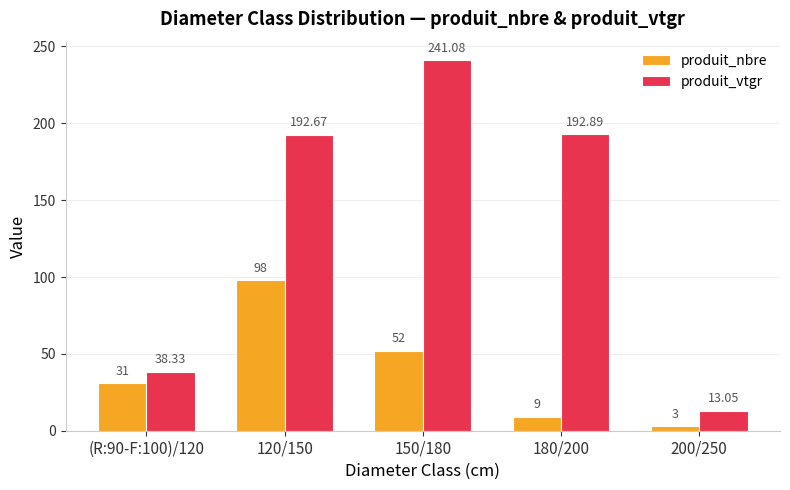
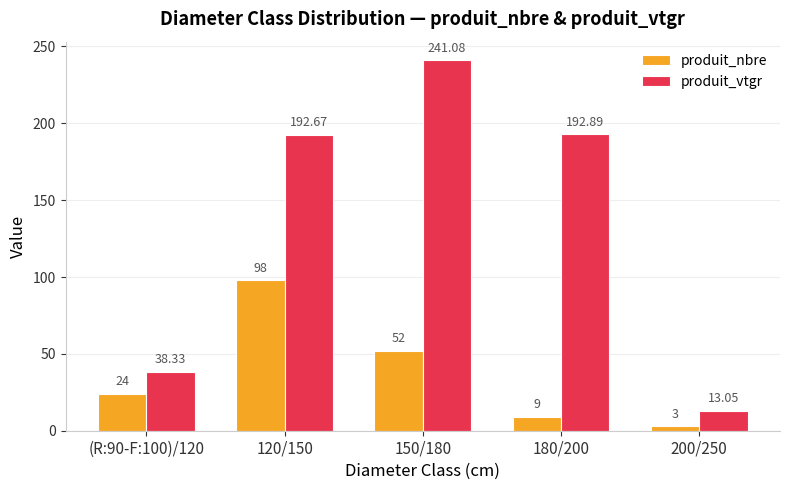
produit_nbre, (R:90-F:100)/120: 31 -> 24
